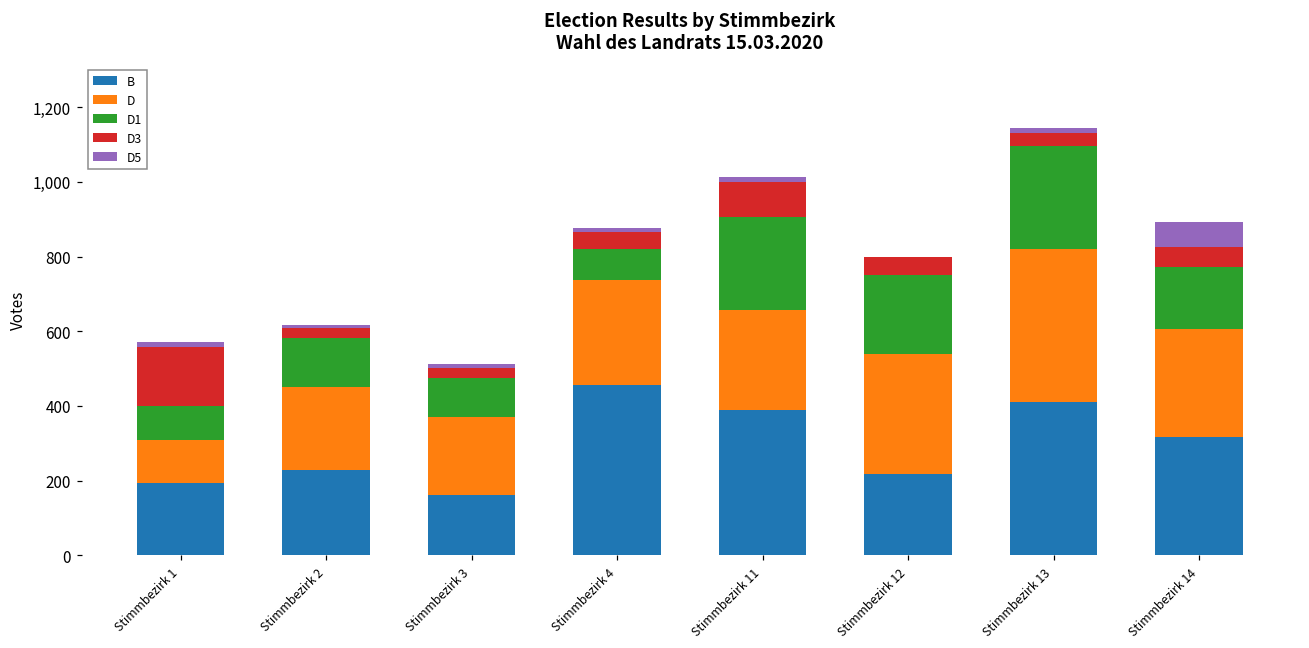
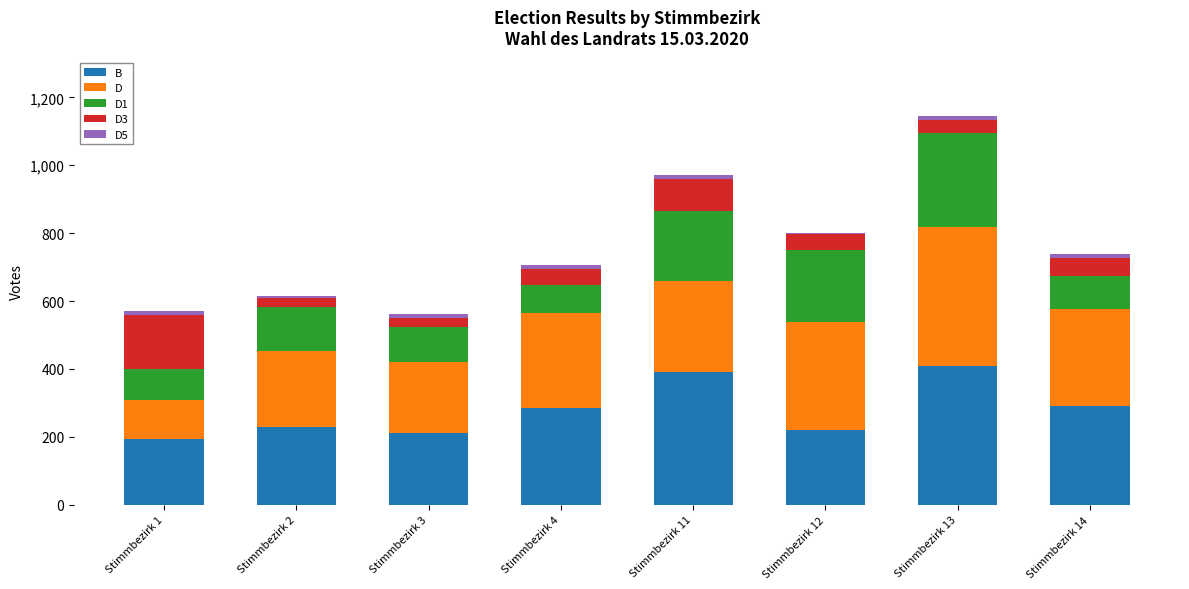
B, Stimmbezirk 3: 160 -> 210
B, Stimmbezirk 4: 460 -> 280
D1, Stimmbezirk 11: 250 -> 210
B, Stimmbezirk 14: 320 -> 290
D1, Stimmbezirk 14: 170 -> 100
D5, Stimmbezirk 14: 70 -> 10
